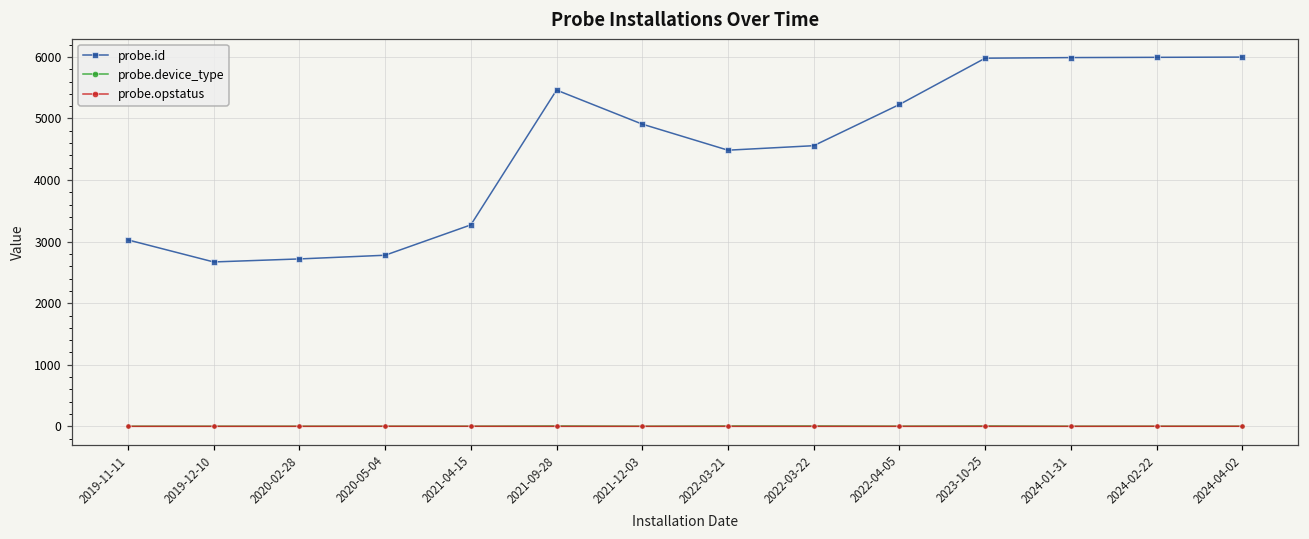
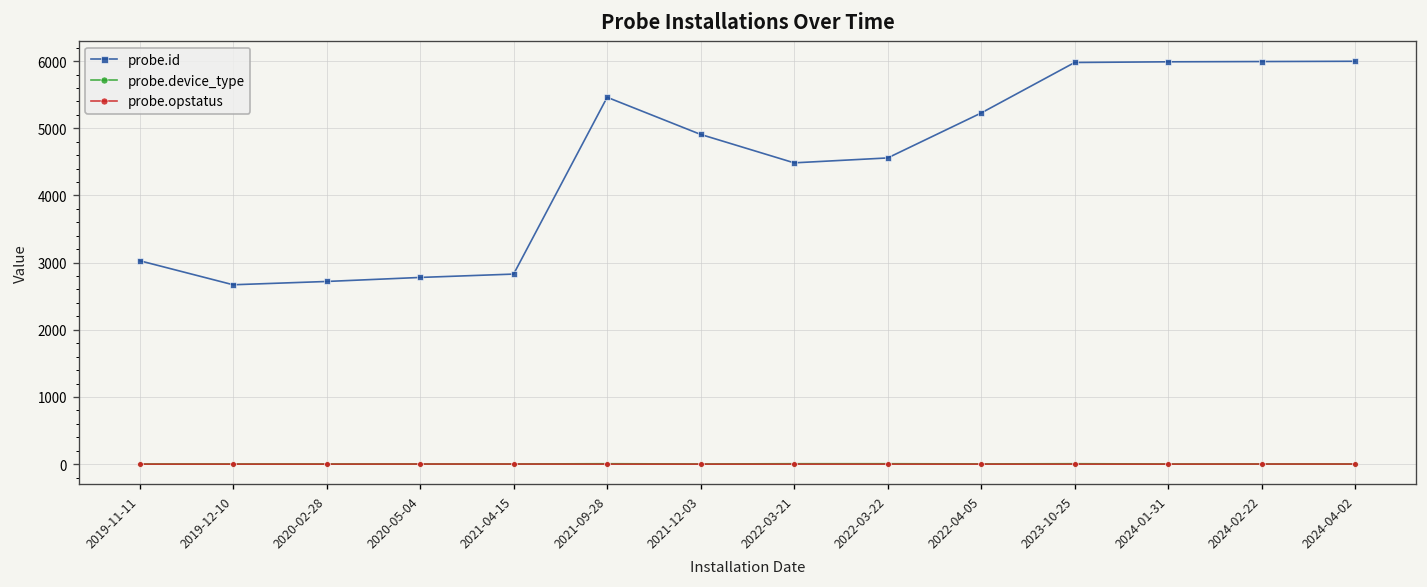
probe.id, 2021-04-15: 3300 -> 2800
